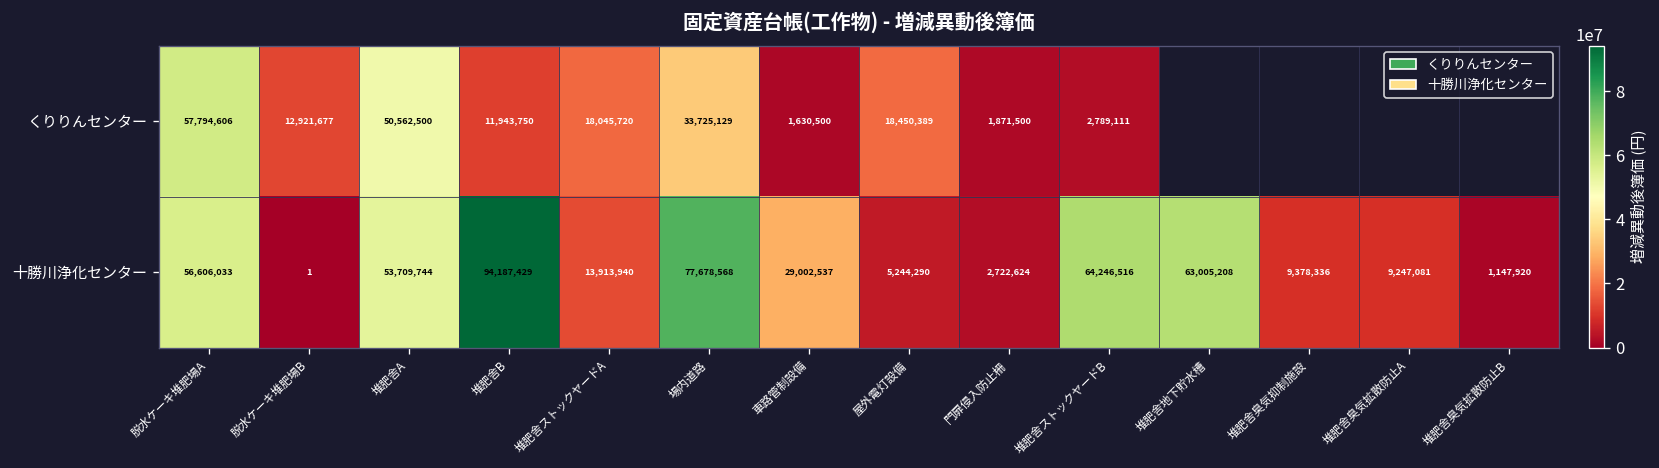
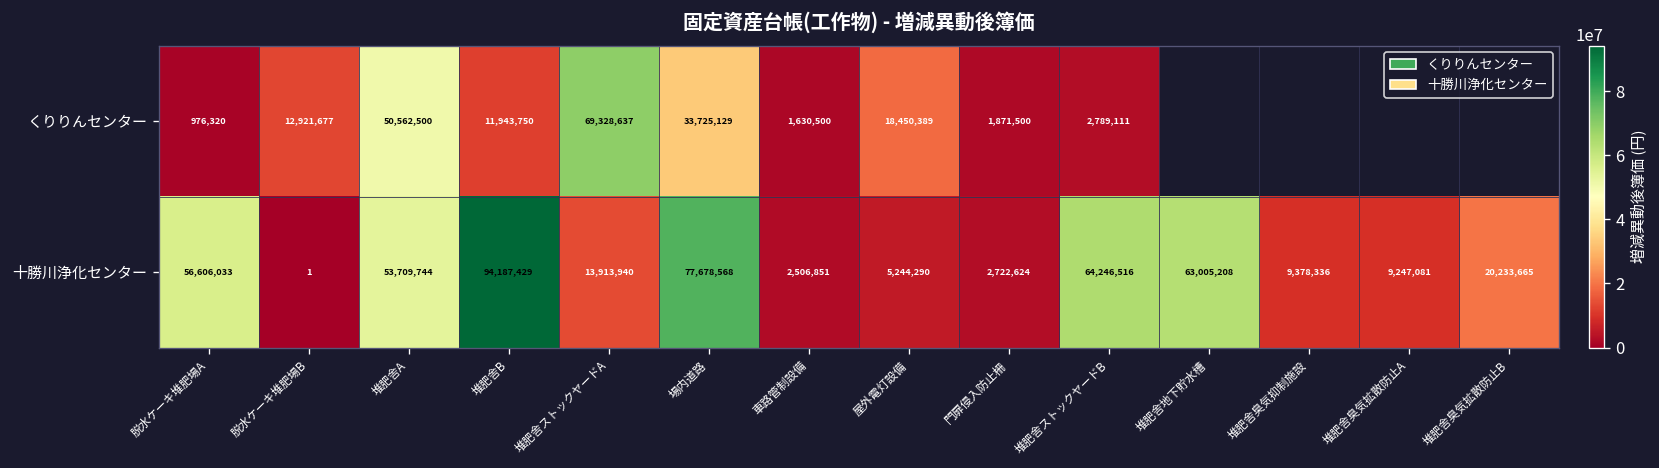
くりりんセンター, 脱水ケーキ堆肥場A: 57,794,606 -> 976,320
くりりんセンター, 堆肥舎ストックヤードA: 18,045,720 -> 69,328,637
十勝川浄化センター, 車路管制設備: 29,002,537 -> 2,506,851
十勝川浄化センター, 堆肥舎臭気拡散防止B: 1,147,920 -> 20,233,665
